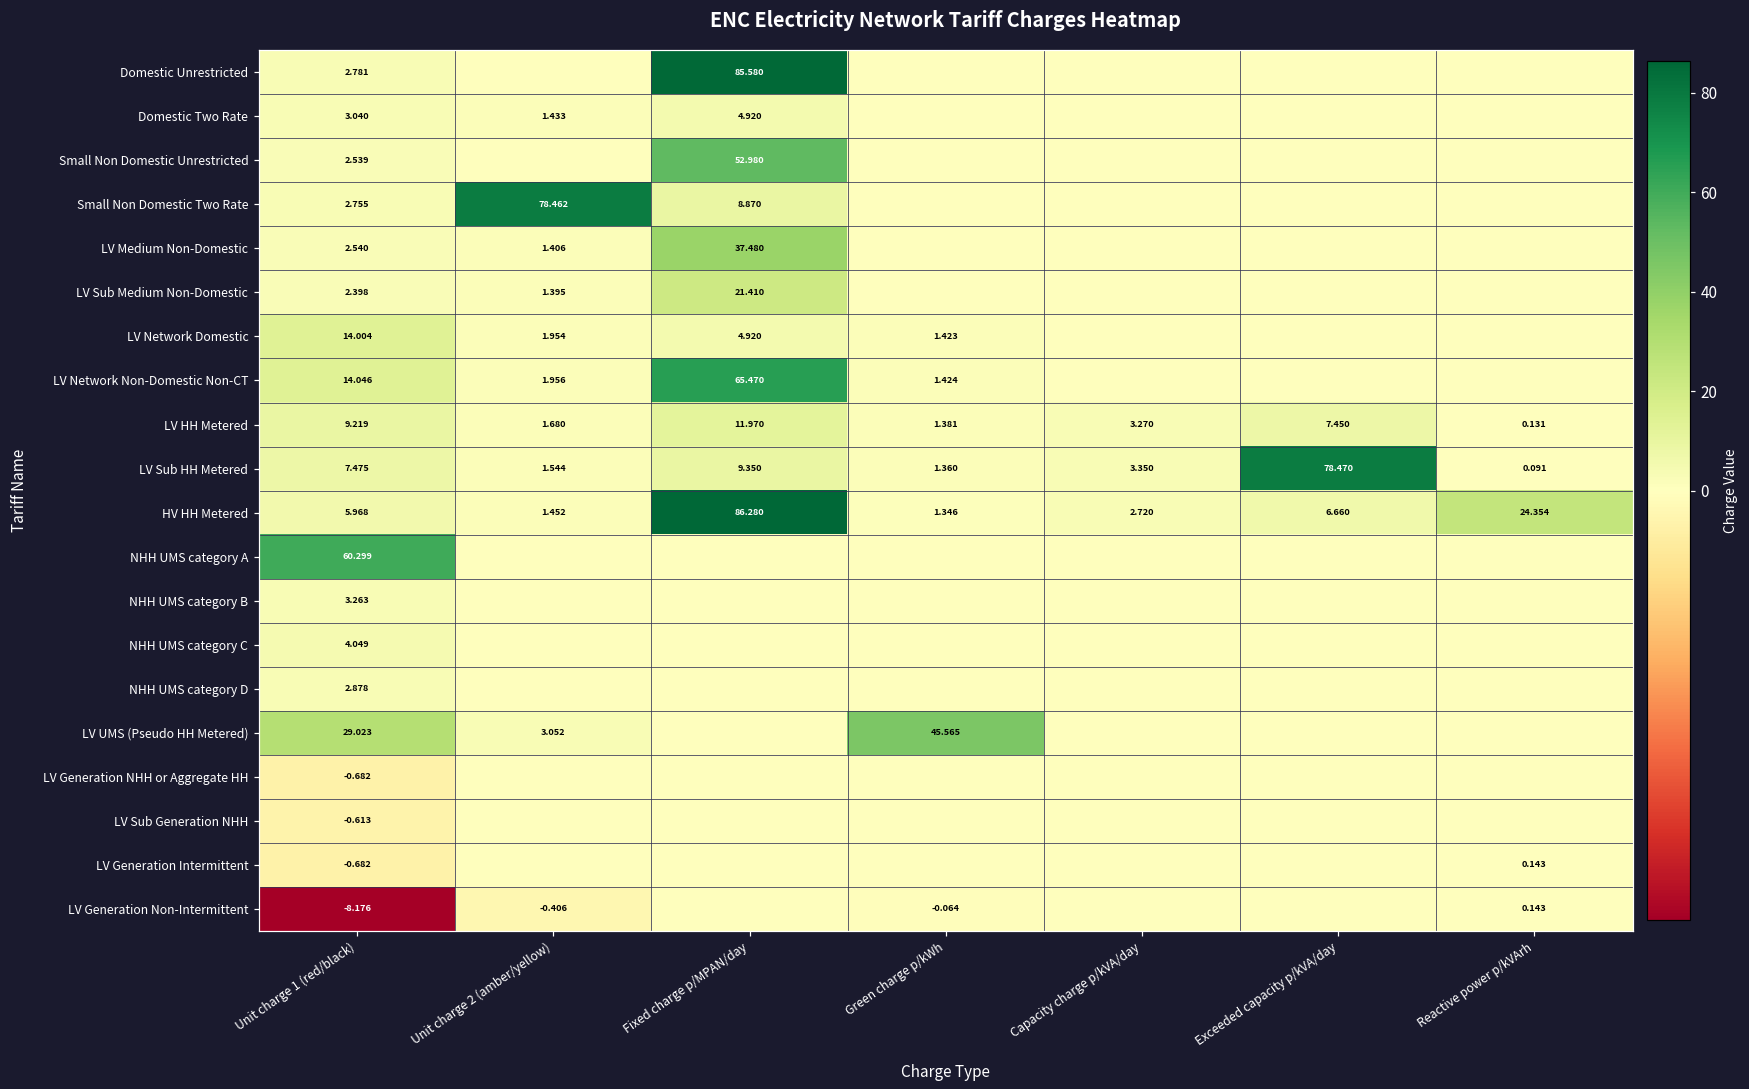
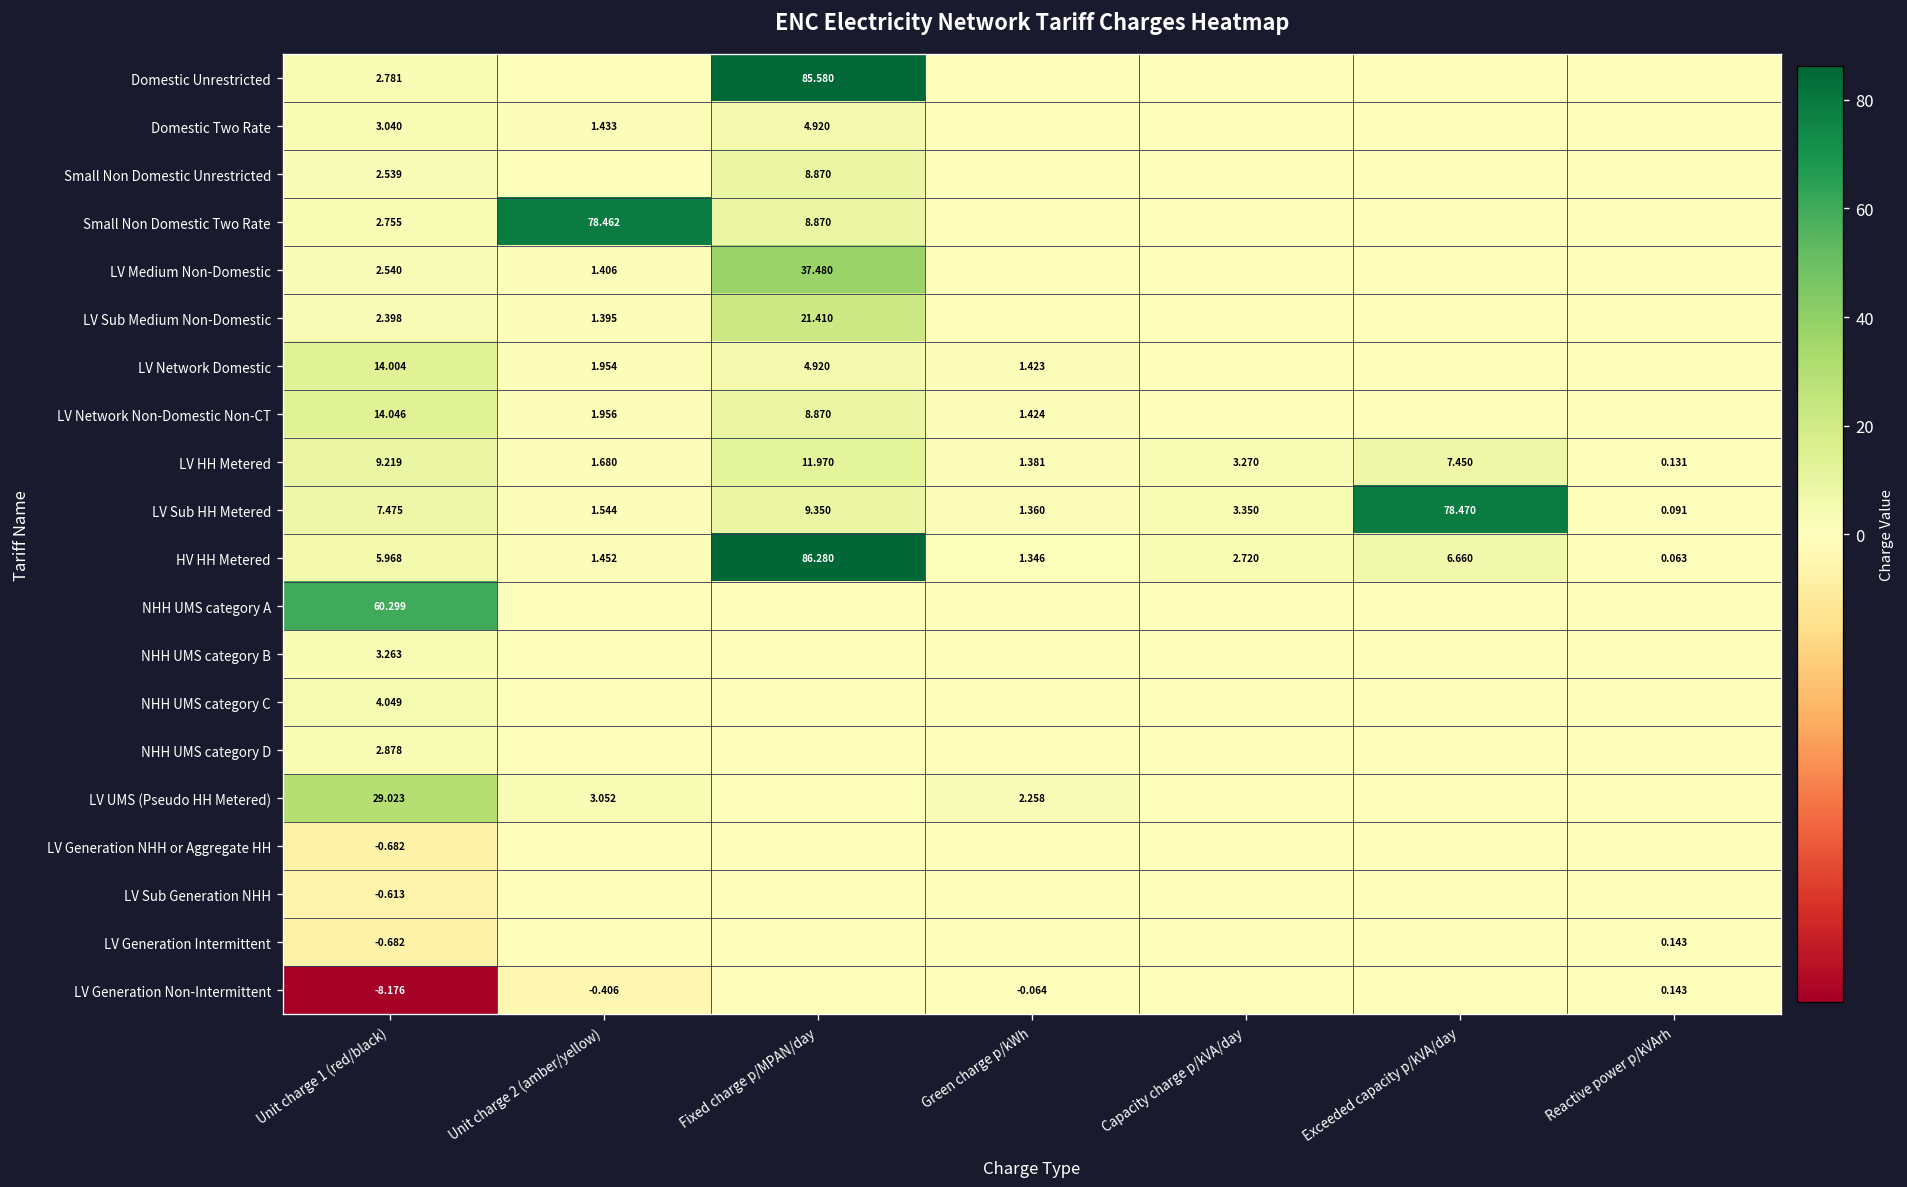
Small Non Domestic Unrestricted, Fixed charge p/MPAN/day: 52.980 -> 8.870
LV Network Non-Domestic Non-CT, Fixed charge p/MPAN/day: 65.470 -> 8.870
HV HH Metered, Reactive power p/kVArh: 24.354 -> 0.063
LV UMS (Pseudo HH Metered), Green charge p/kWh: 45.565 -> 2.258
